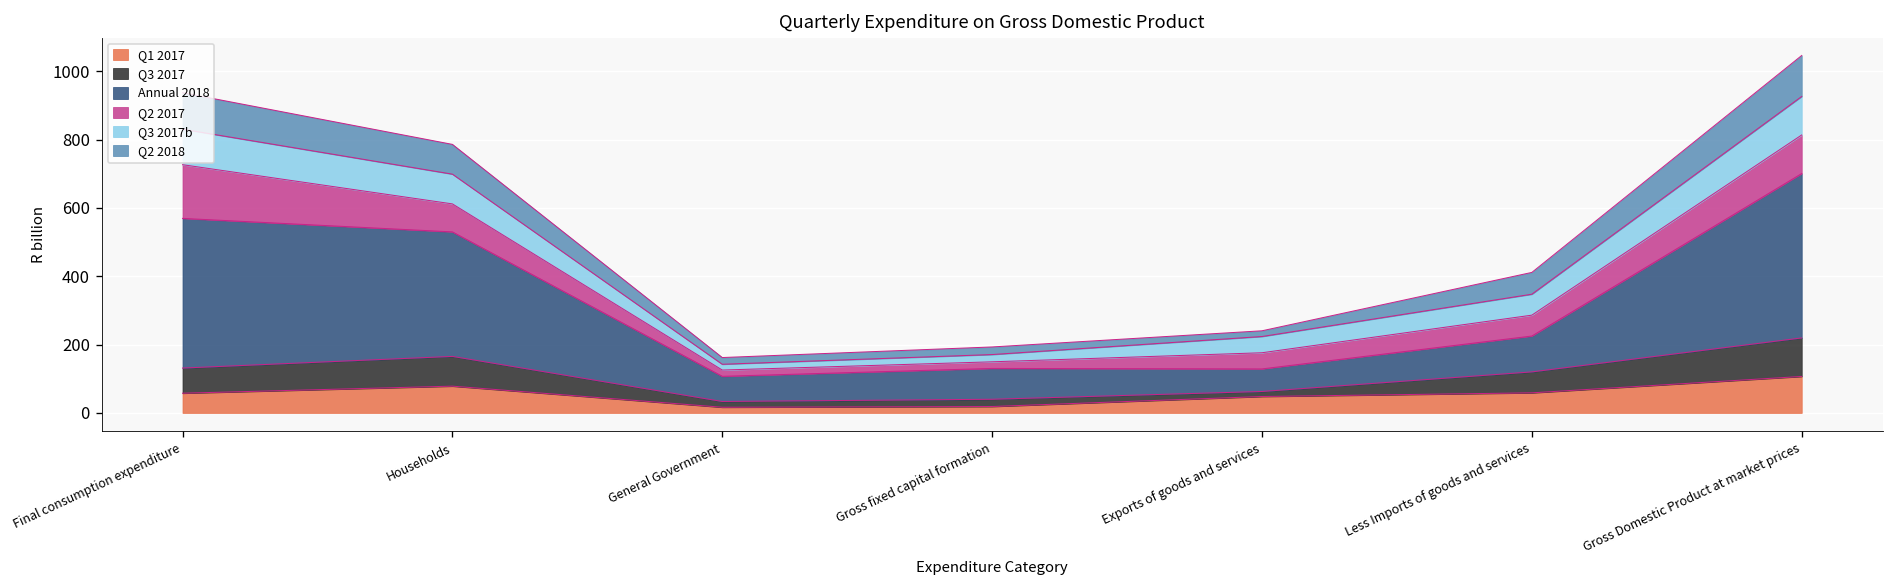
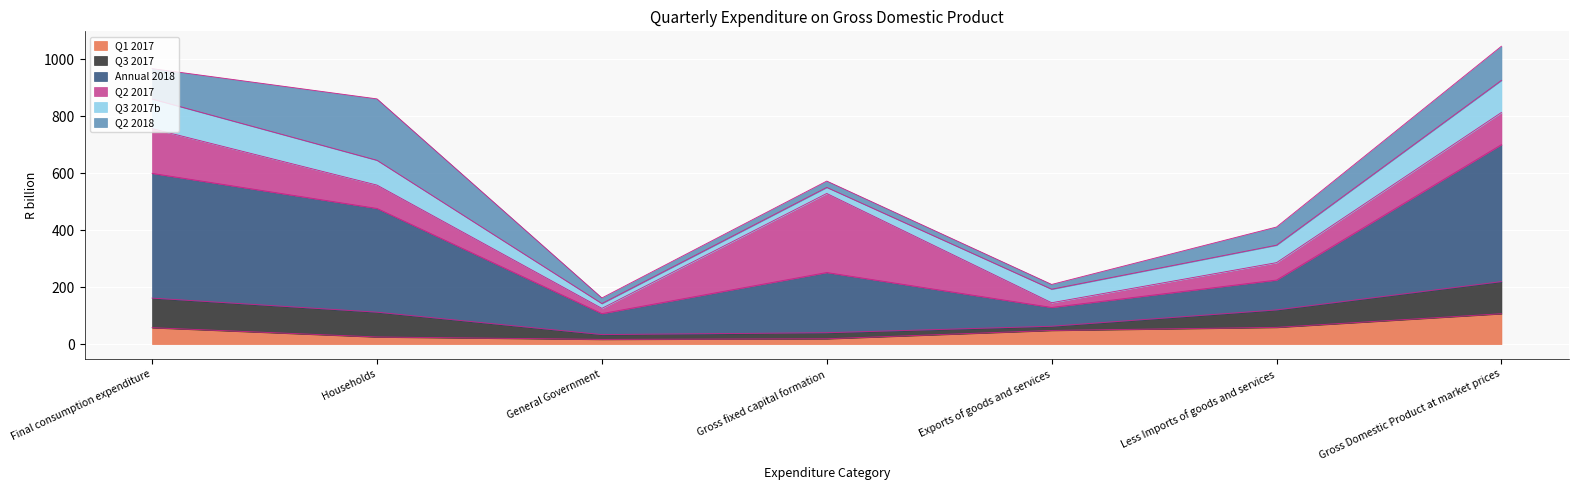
Q3 2017, Final consumption expenditure: 70 -> 100
Q1 2017, Households: 80 -> 30
Q2 2018, Households: 90 -> 220
Annual 2018, Gross fixed capital formation: 90 -> 210
Q2 2017, Gross fixed capital formation: 20 -> 280
Q2 2017, Exports of goods and services: 50 -> 20
